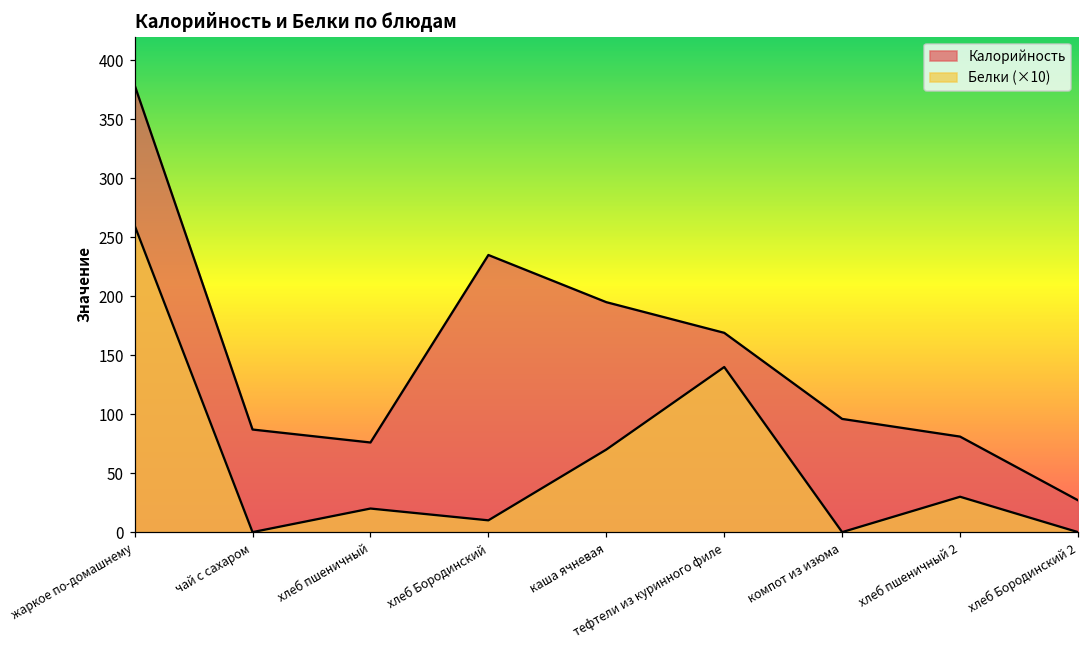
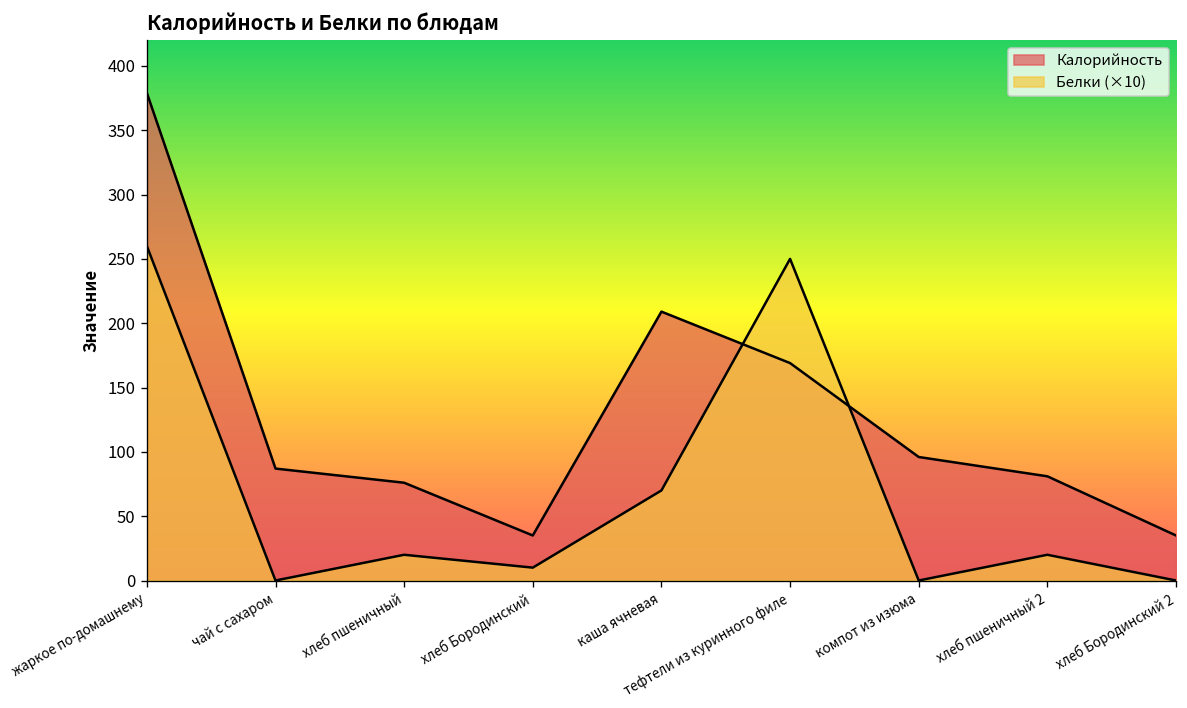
Калорийность, хлеб Бородинский: 235 -> 35
Калорийность, каша ячневая: 195 -> 209
Белки (×10), тефтели из куринного филе: 140 -> 250
Белки (×10), хлеб пшеничный 2: 30 -> 20
Калорийность, хлеб Бородинский 2: 27 -> 35
